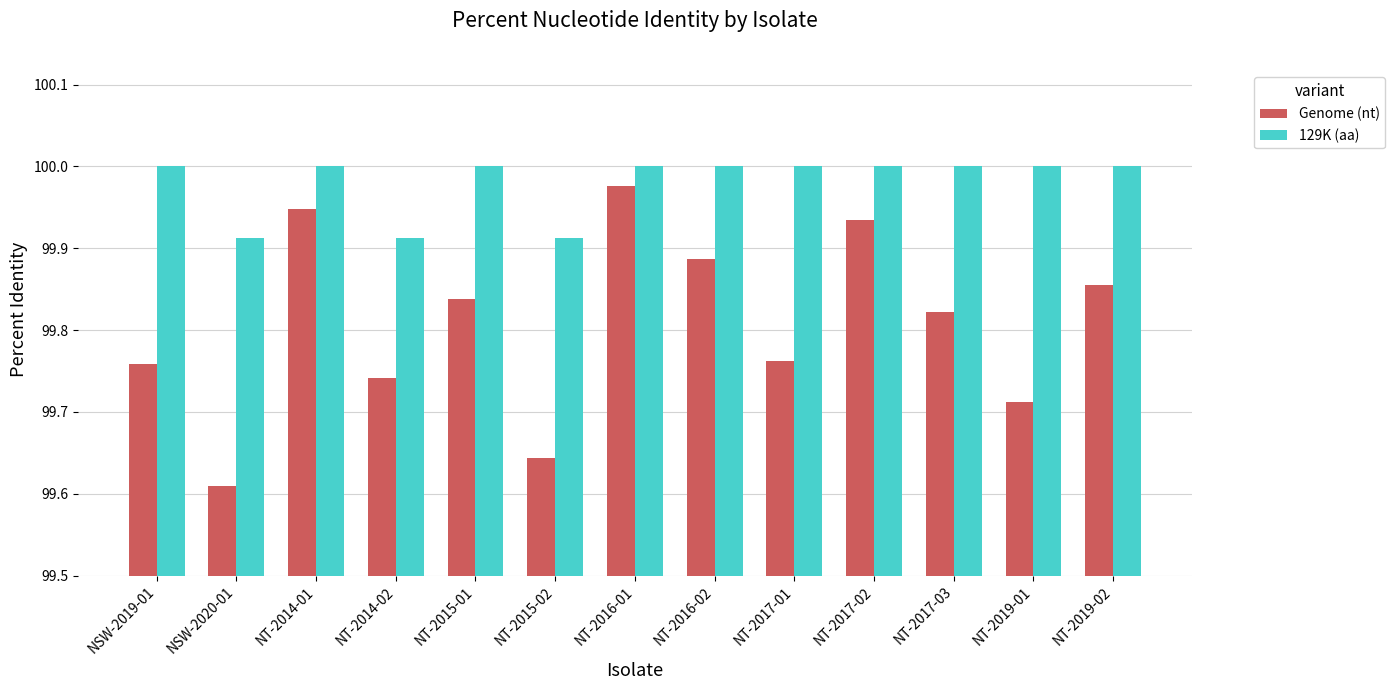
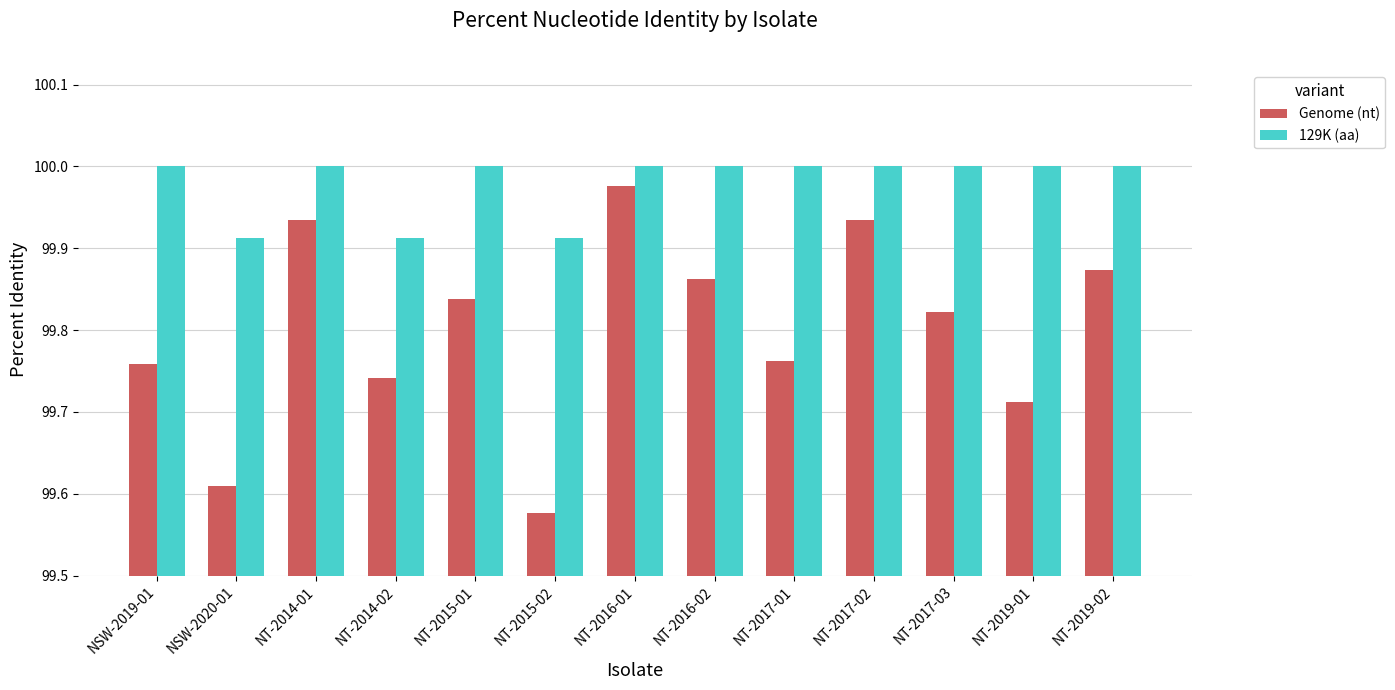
Genome (nt), NT-2014-01: 99.95 -> 99.94
Genome (nt), NT-2015-02: 99.64 -> 99.58
Genome (nt), NT-2016-02: 99.89 -> 99.86
Genome (nt), NT-2019-02: 99.86 -> 99.87
